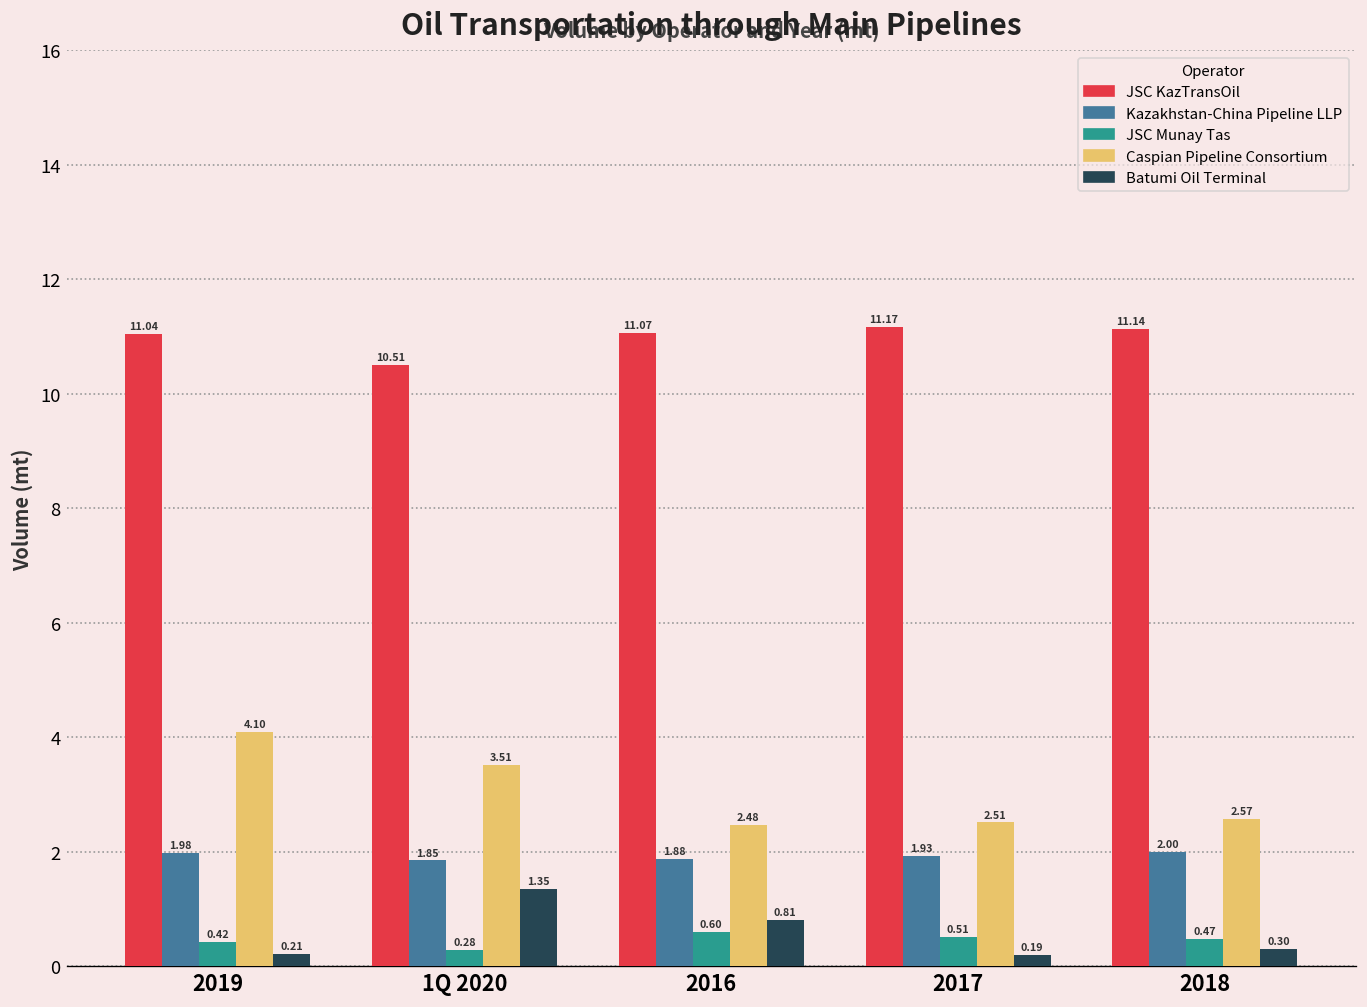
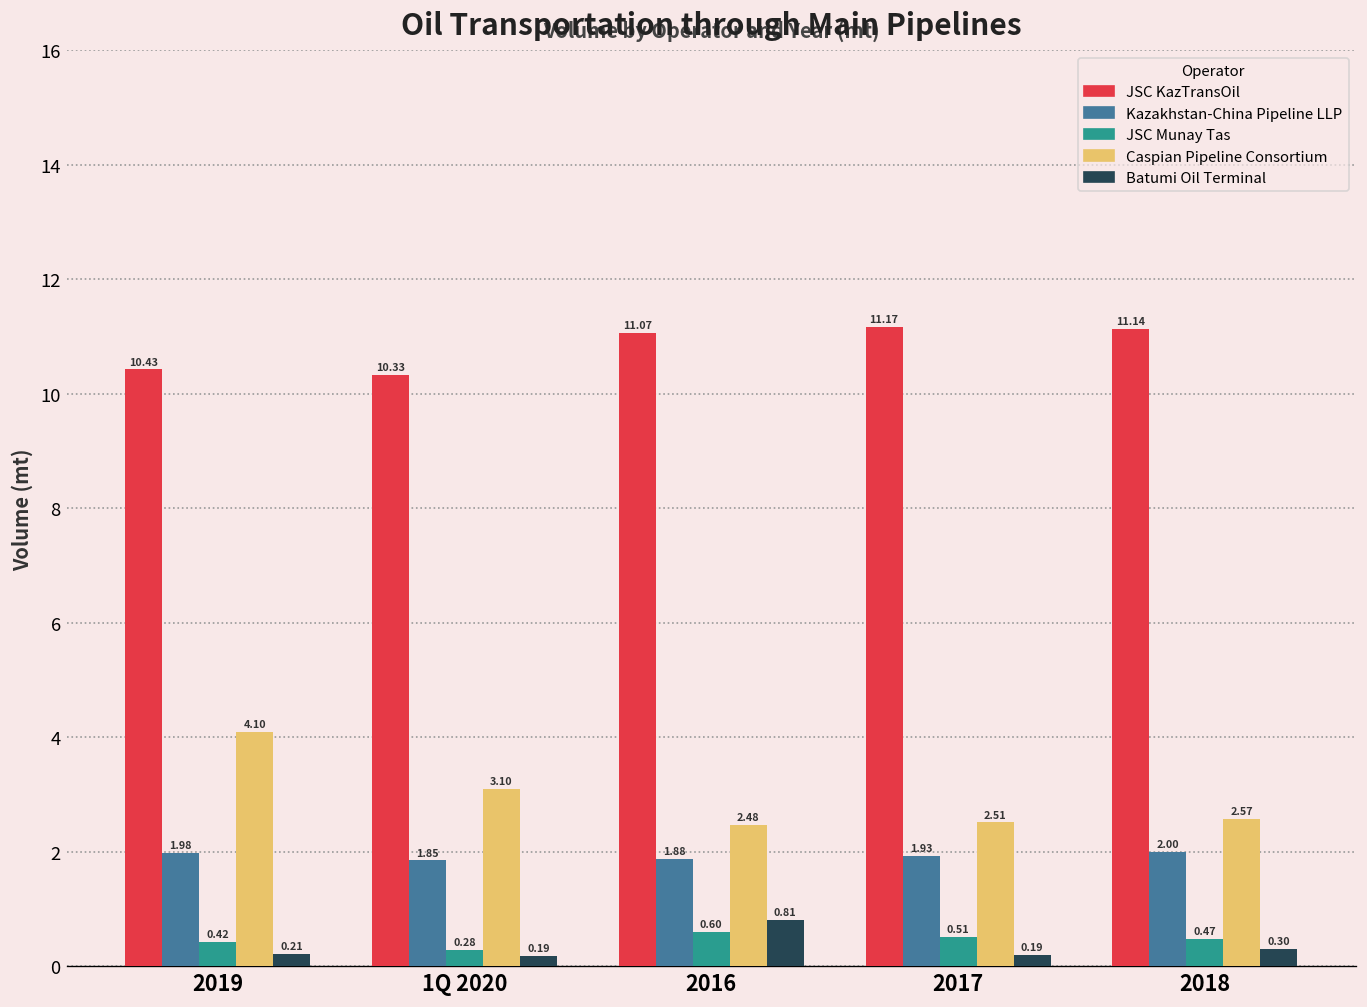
JSC KazTransOil, 2019: 11.04 -> 10.43
JSC KazTransOil, 1Q 2020: 10.51 -> 10.33
Caspian Pipeline Consortium, 1Q 2020: 3.51 -> 3.10
Batumi Oil Terminal, 1Q 2020: 1.35 -> 0.19
